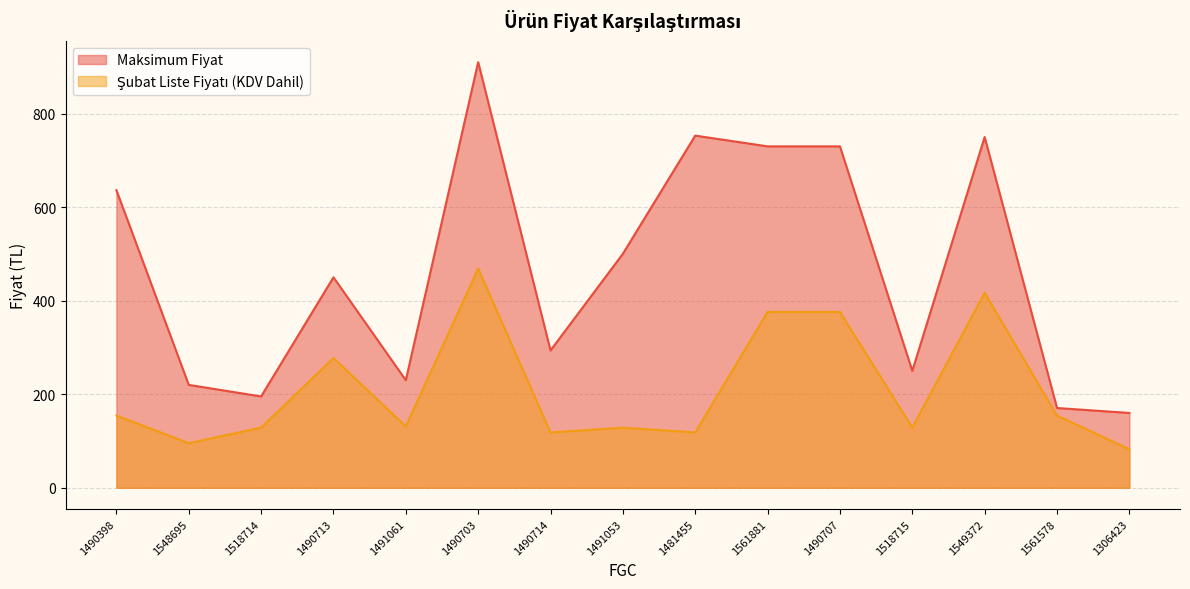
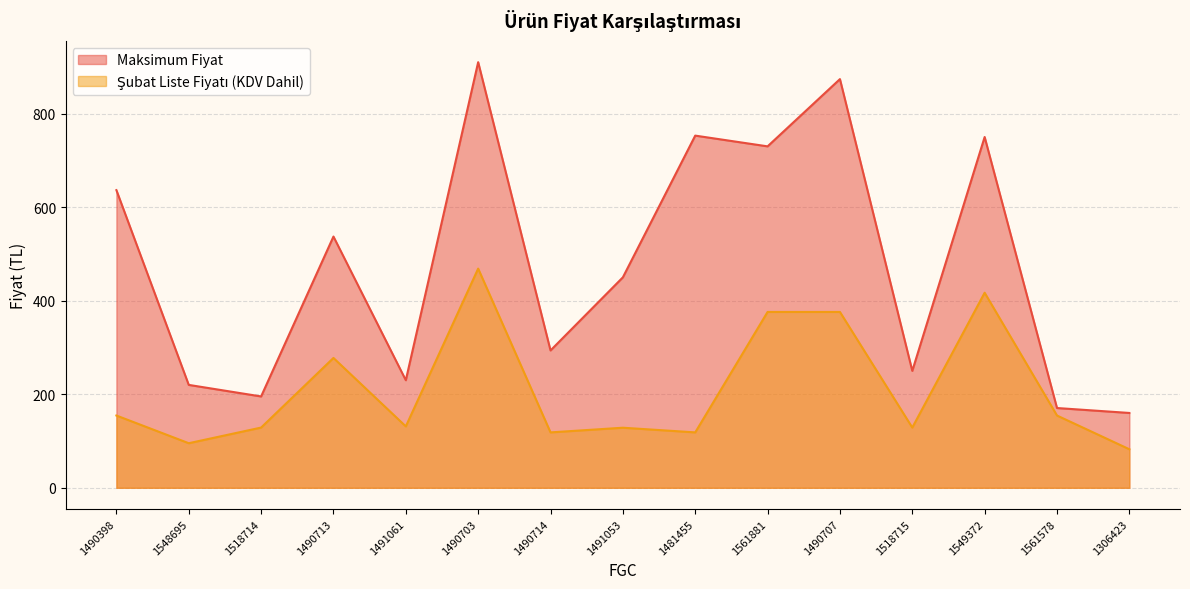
Maksimum Fiyat, 1490713: 450 -> 540
Maksimum Fiyat, 1491053: 500 -> 450
Maksimum Fiyat, 1490707: 730 -> 870
